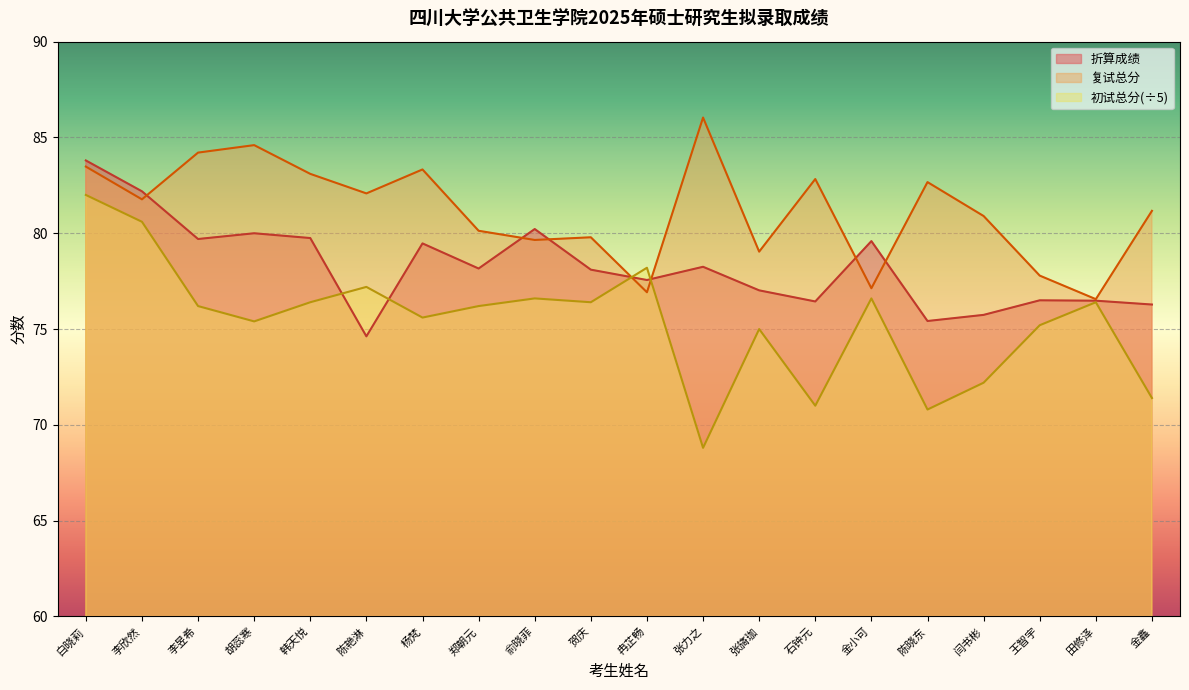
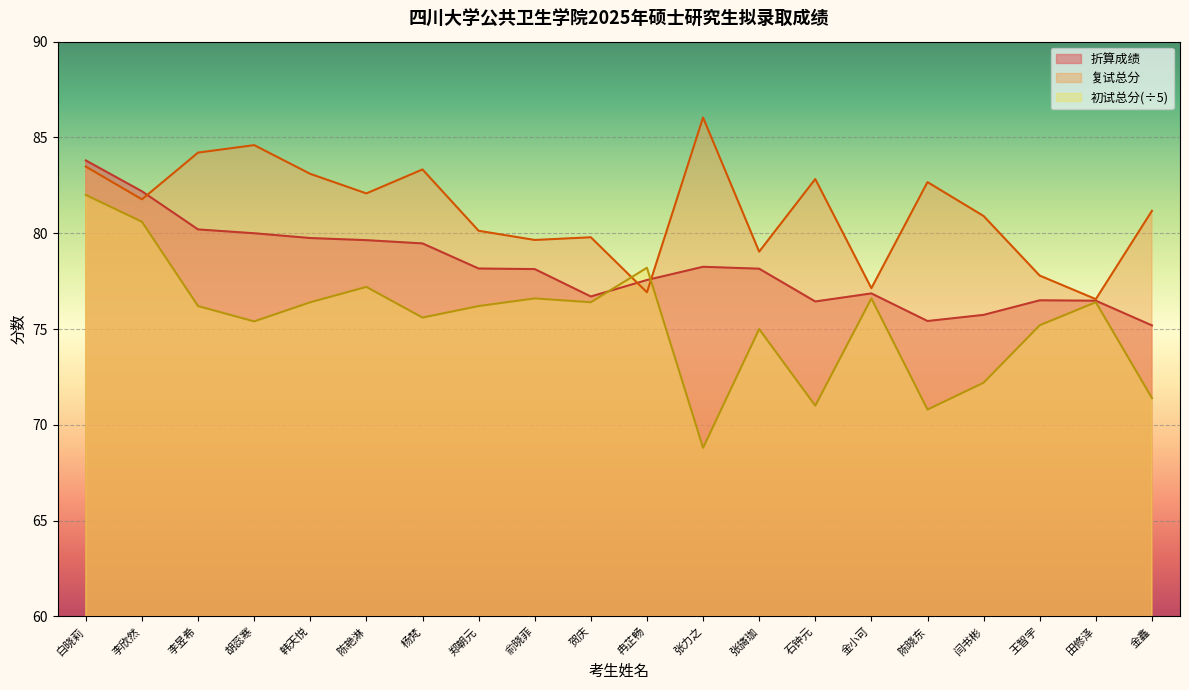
折算成绩, 李昱希: 79.7 -> 80.2
折算成绩, 陈艳淋: 74.6 -> 79.6
折算成绩, 俞晓菲: 80.2 -> 78.1
折算成绩, 贺庆: 78.1 -> 76.7
折算成绩, 张旖珈: 77.0 -> 78.2
折算成绩, 金小可: 79.6 -> 76.9
折算成绩, 金鑫: 76.3 -> 75.2
